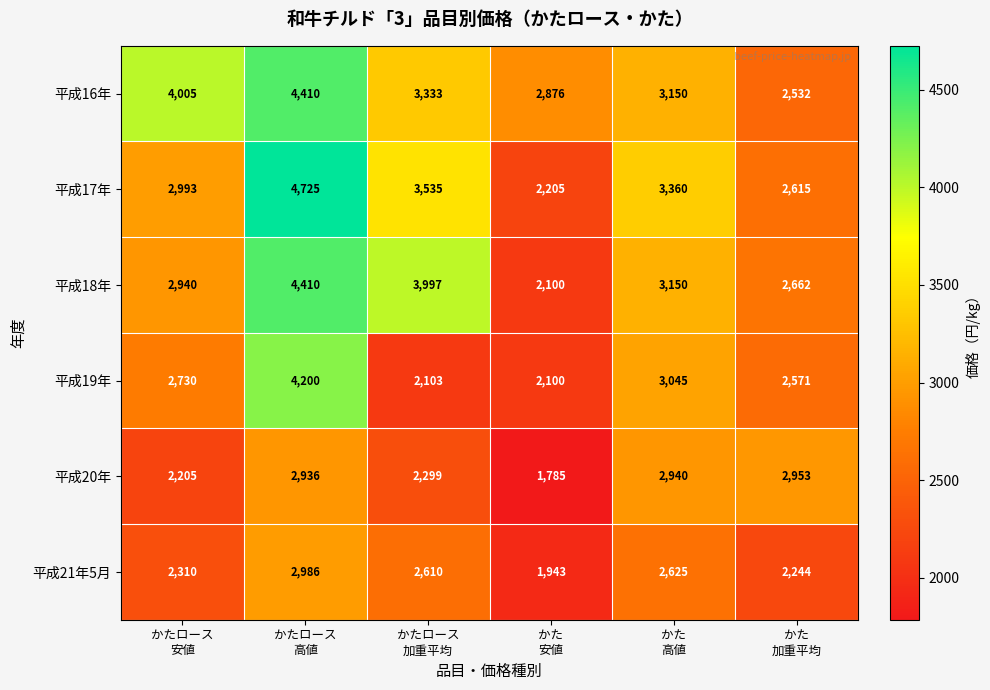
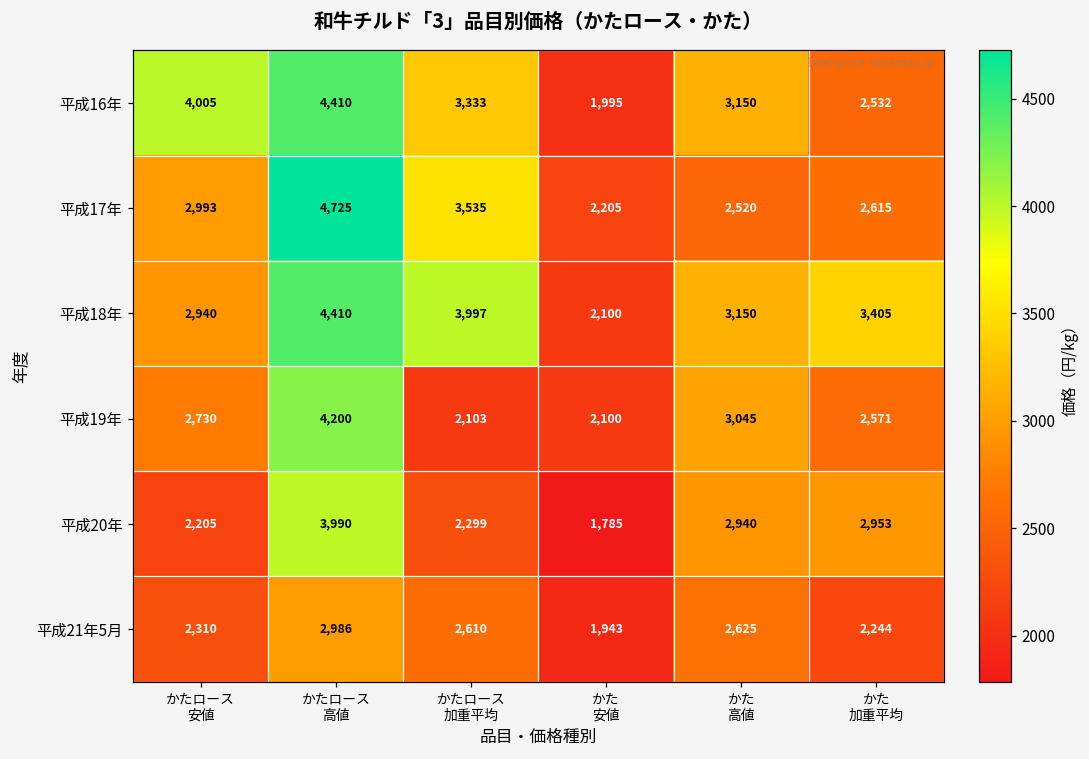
平成16年, かた 安値: 2,876 -> 1,995
平成17年, かた 高値: 3,360 -> 2,520
平成18年, かた 加重平均: 2,662 -> 3,405
平成20年, かたロース 高値: 2,936 -> 3,990
